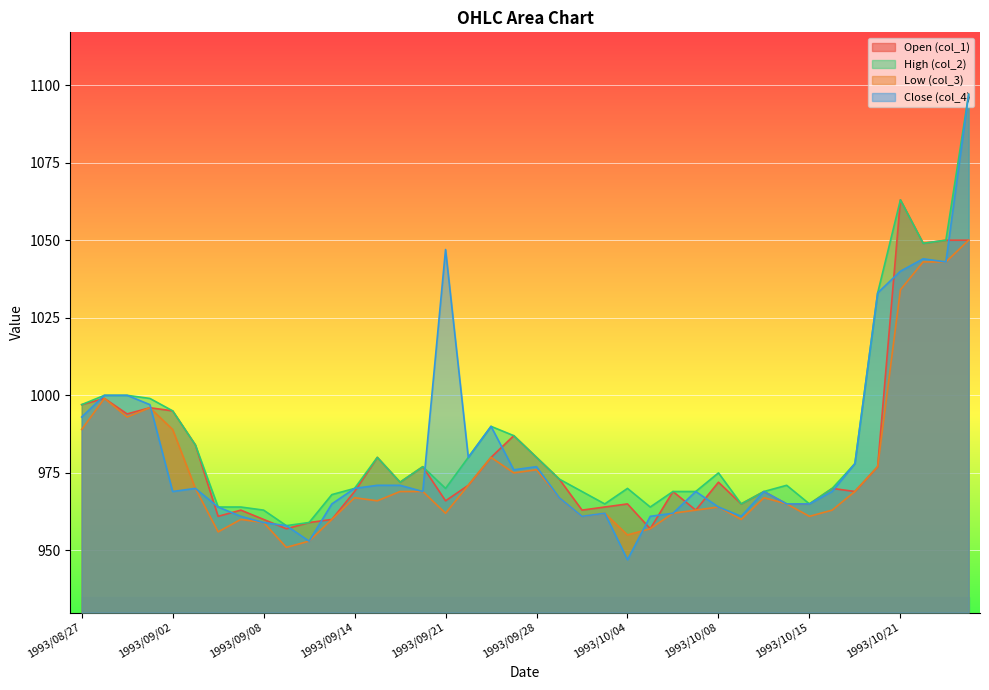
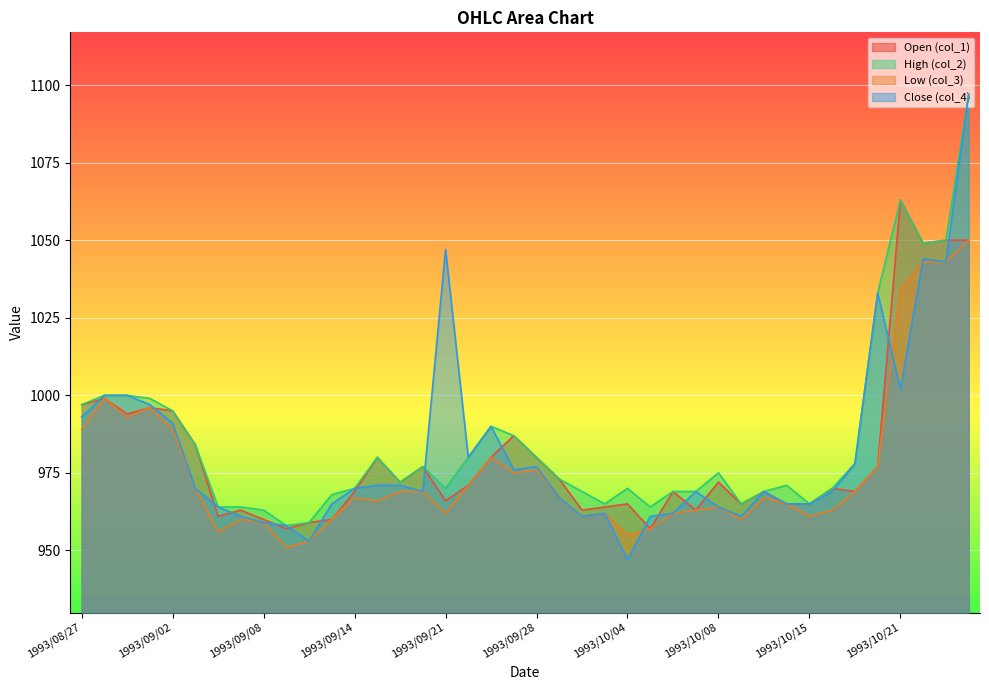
Close (col_4), 1993/09/02: 969 -> 991
Close (col_4), 1993/10/21: 1040 -> 1002
